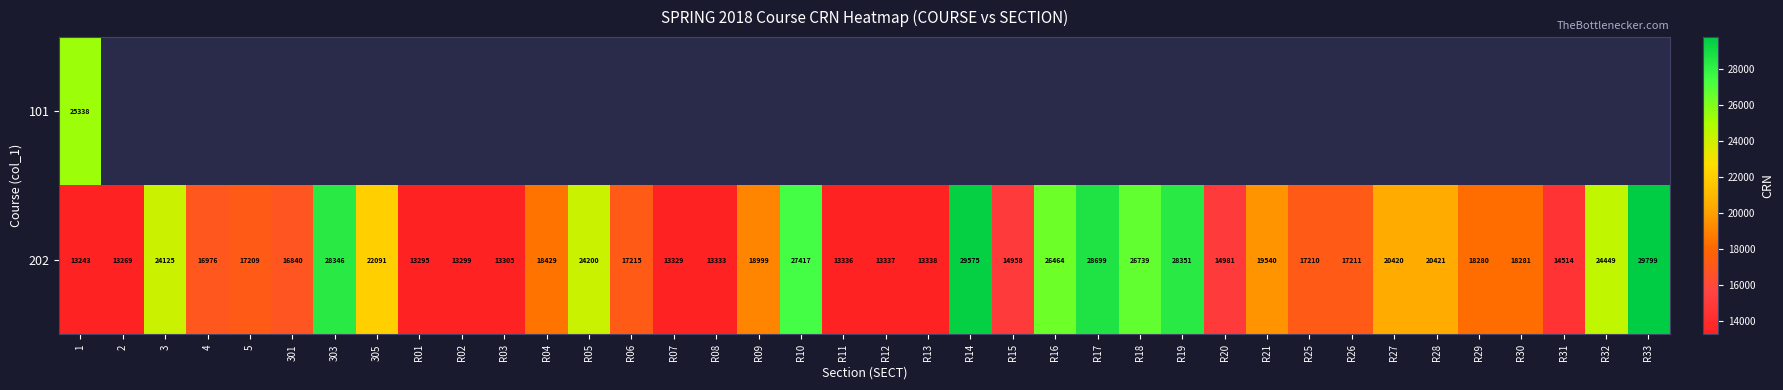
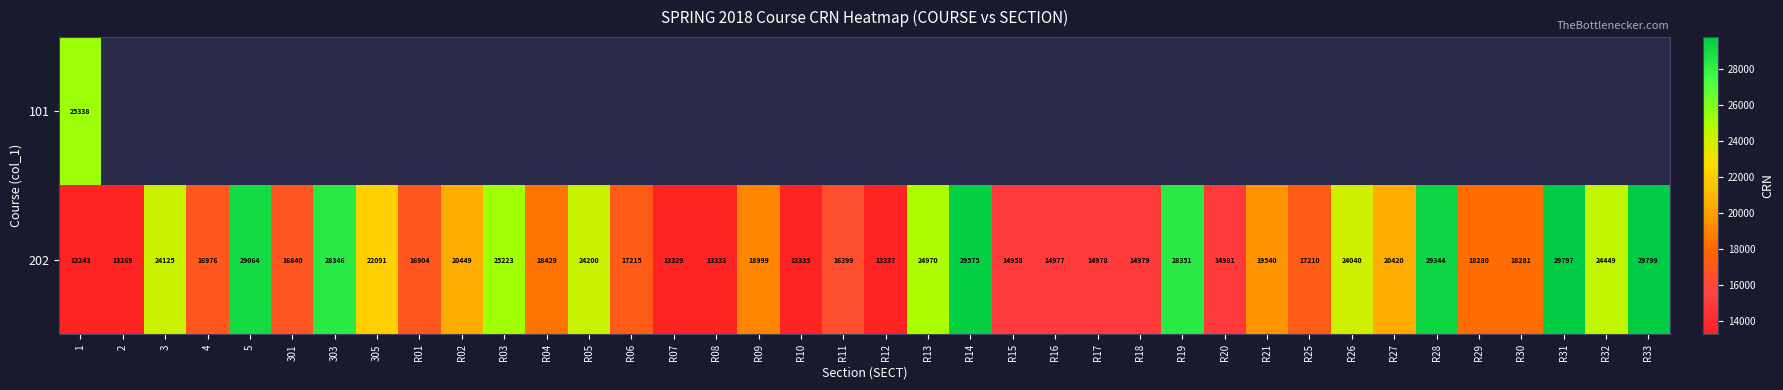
202, 5: 17209 -> 29064
202, R01: 13295 -> 16904
202, R02: 13299 -> 20449
202, R03: 13305 -> 25223
202, R10: 27417 -> 13335
202, R11: 13336 -> 16399
202, R13: 13338 -> 24970
202, R16: 26464 -> 14977
202, R17: 28699 -> 14978
202, R18: 26739 -> 14979
202, R26: 17211 -> 24040
202, R28: 20421 -> 29344
202, R31: 14514 -> 29797
